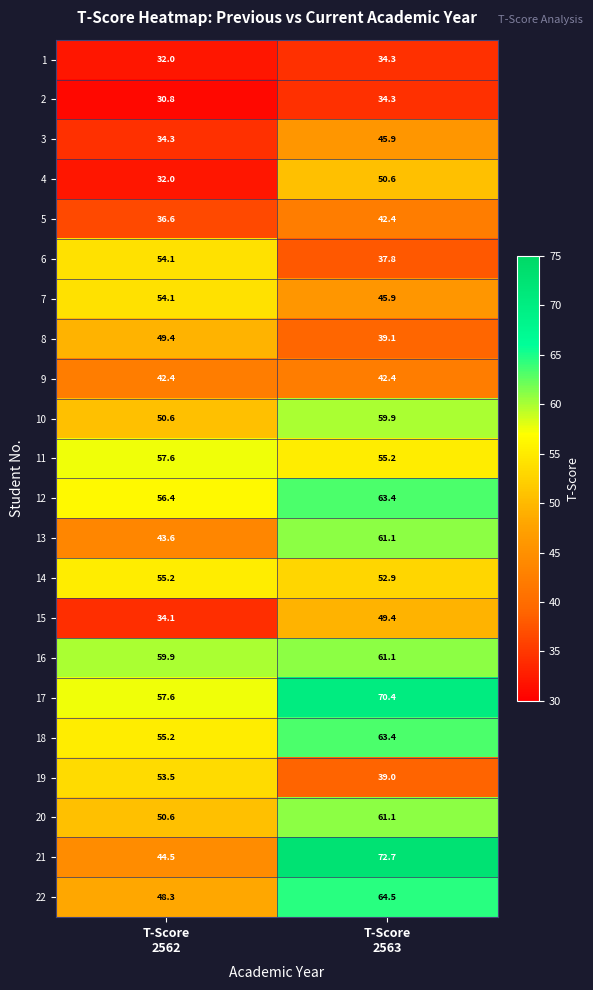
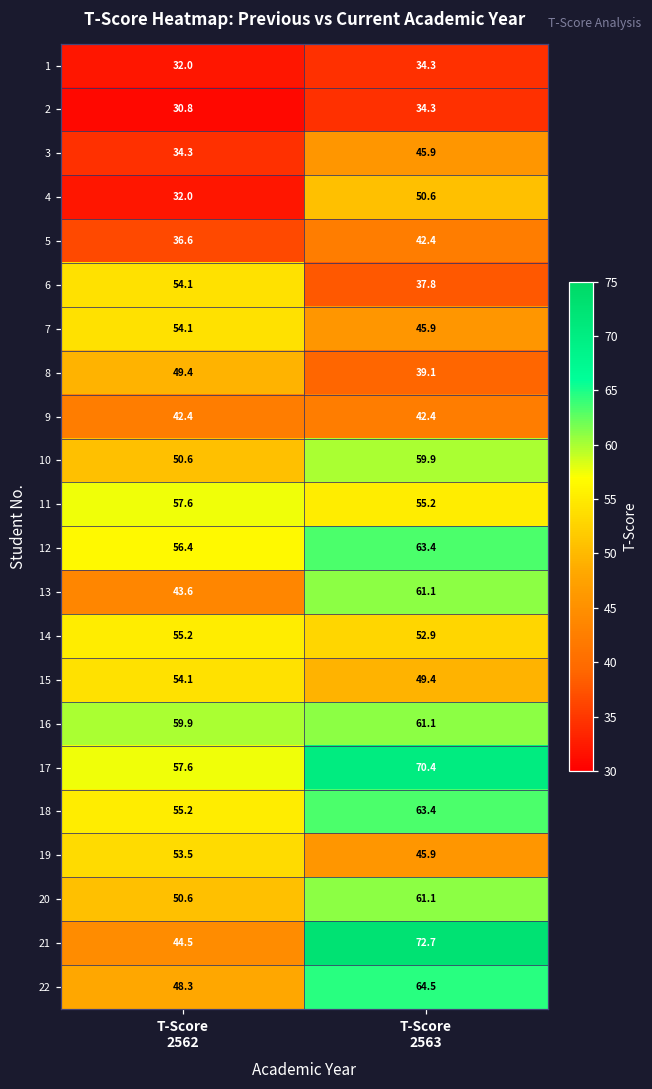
15, T-Score 2562: 34.1 -> 54.1
19, T-Score 2563: 39.0 -> 45.9
